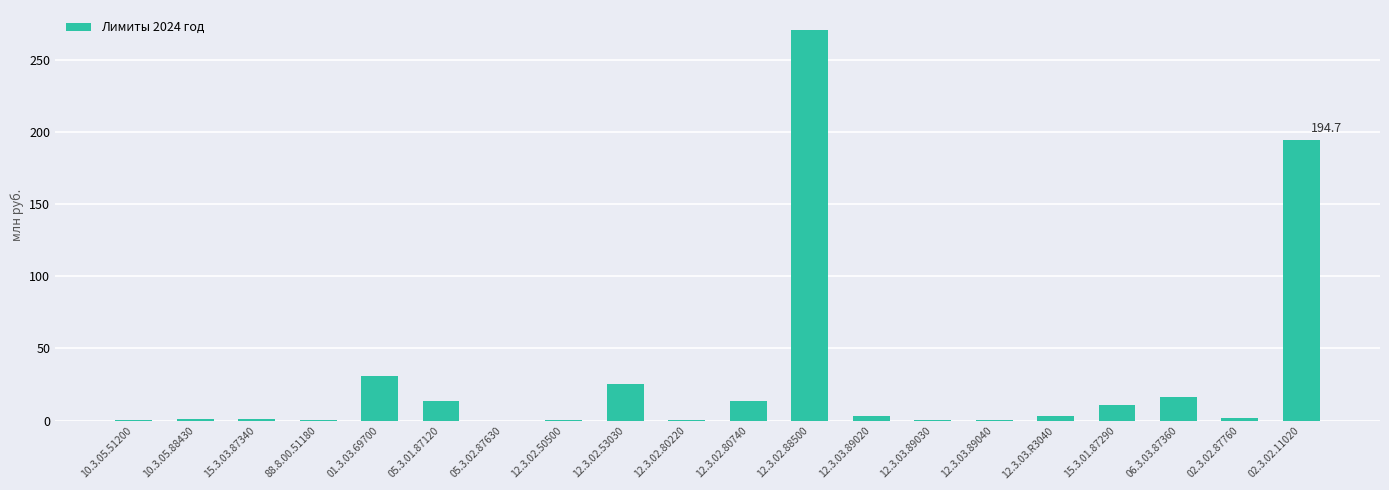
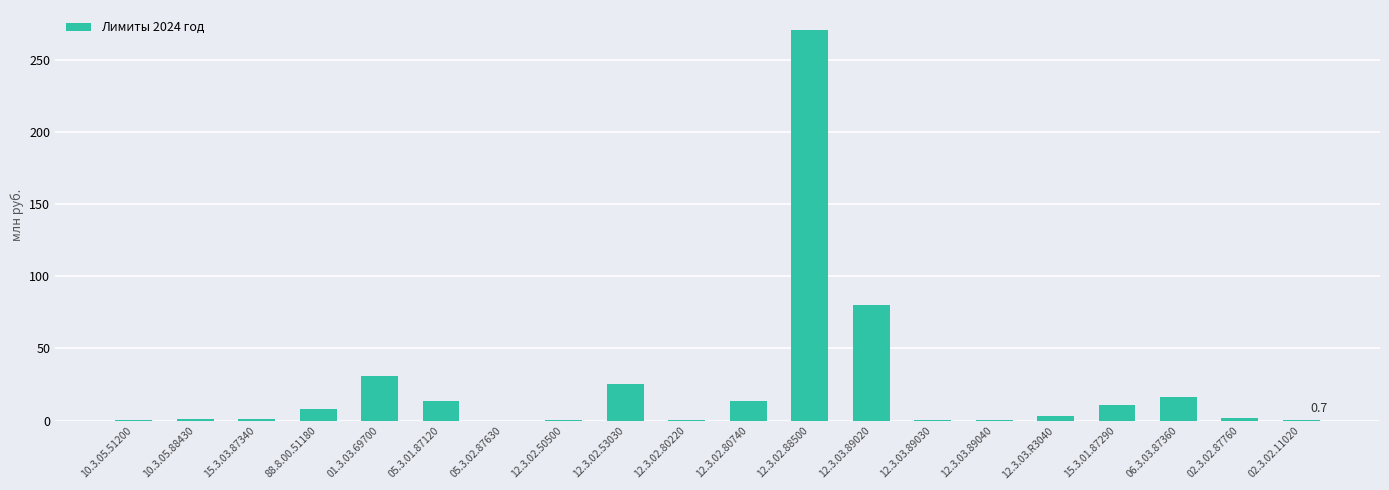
88.8.00.51180: 1 -> 8
12.3.03.89020: 3 -> 80
02.3.02.11020: 194.7 -> 0.7
